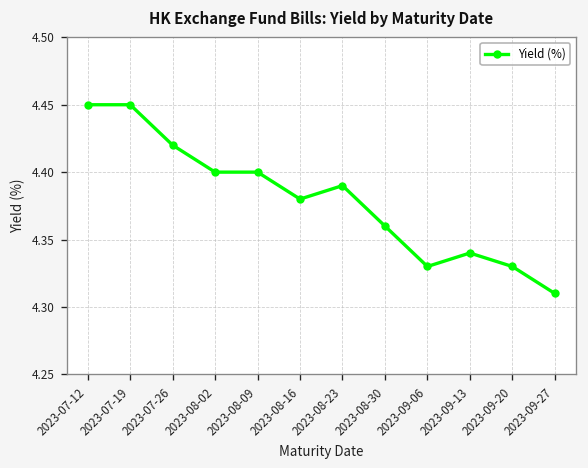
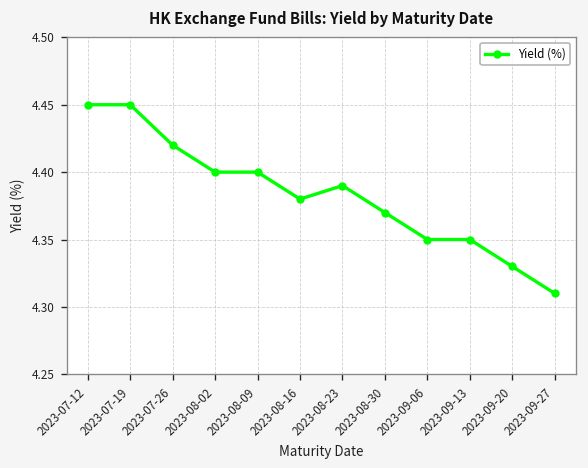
2023-08-30: 4.36 -> 4.37
2023-09-06: 4.33 -> 4.35
2023-09-13: 4.34 -> 4.35
